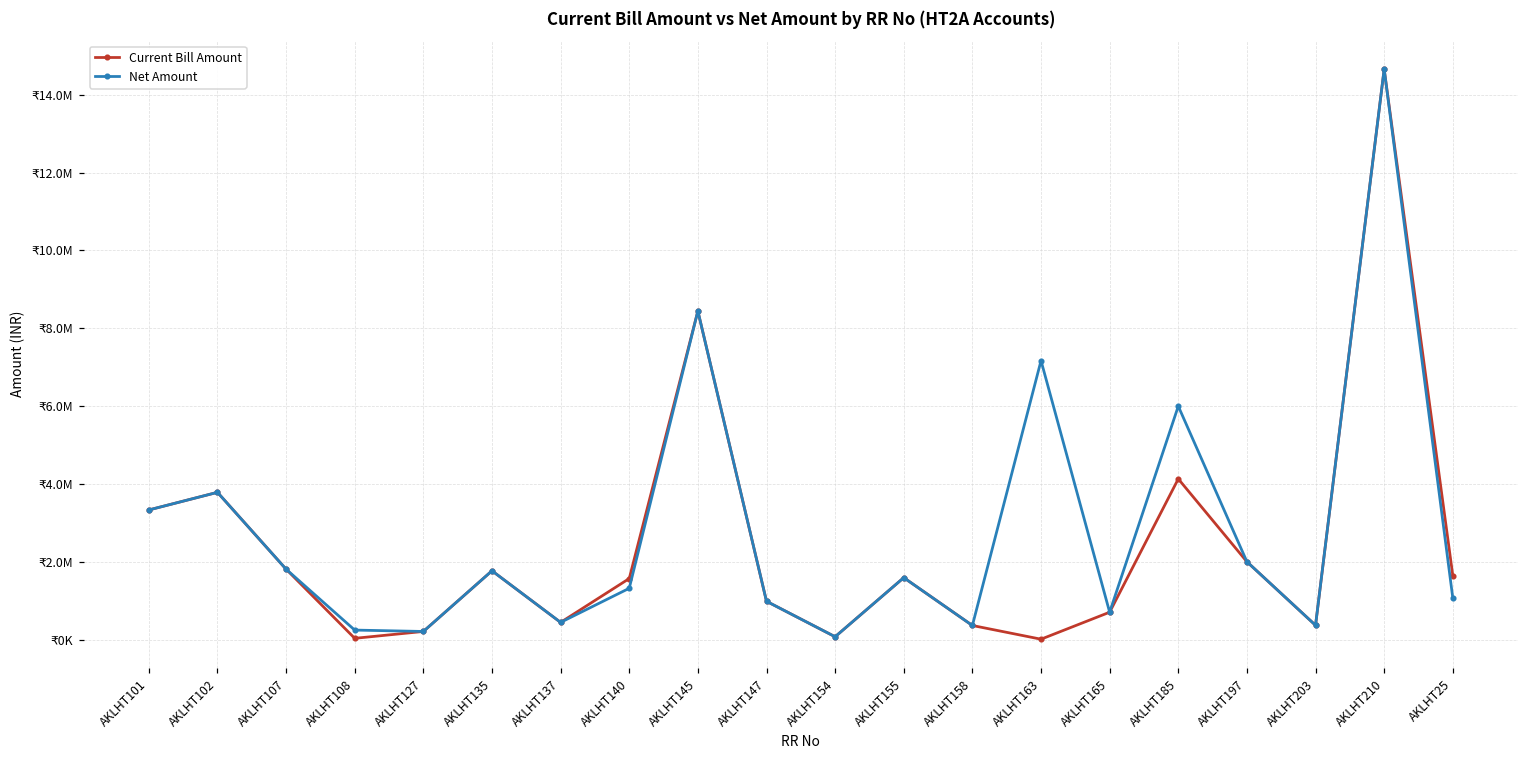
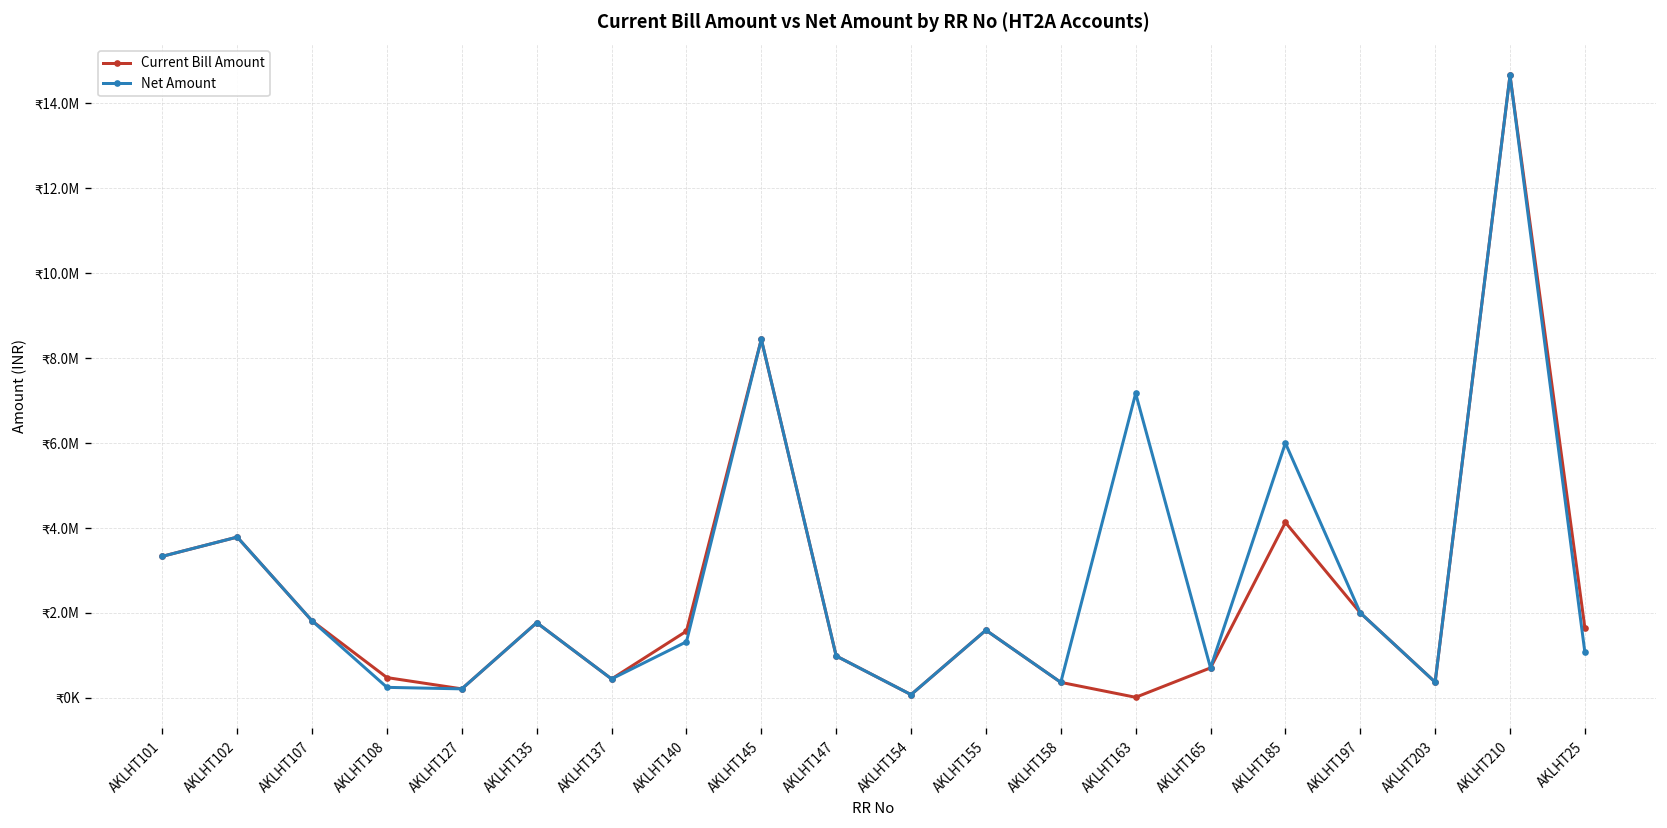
Current Bill Amount, AKLHT108: ₹0 -> ₹500000
